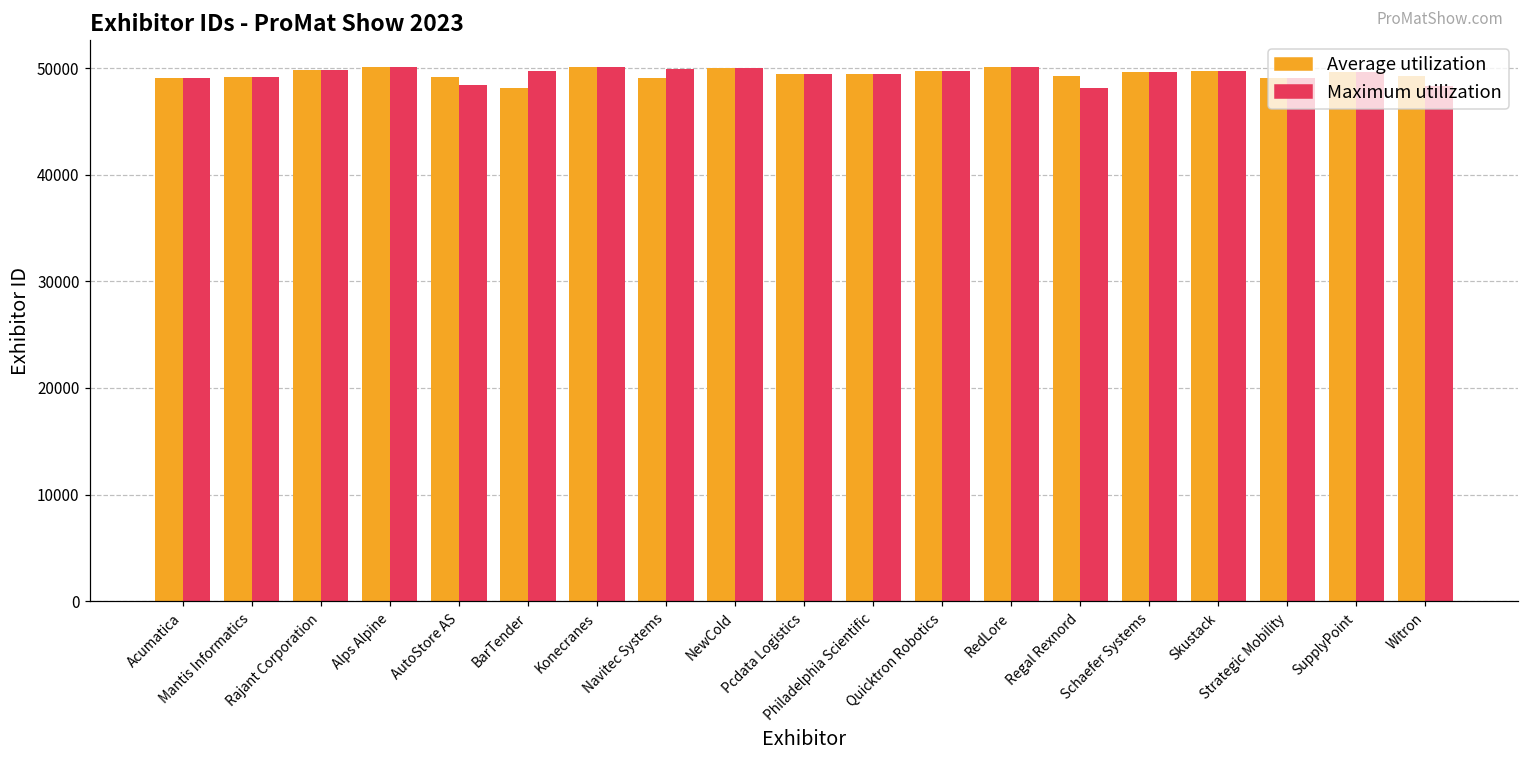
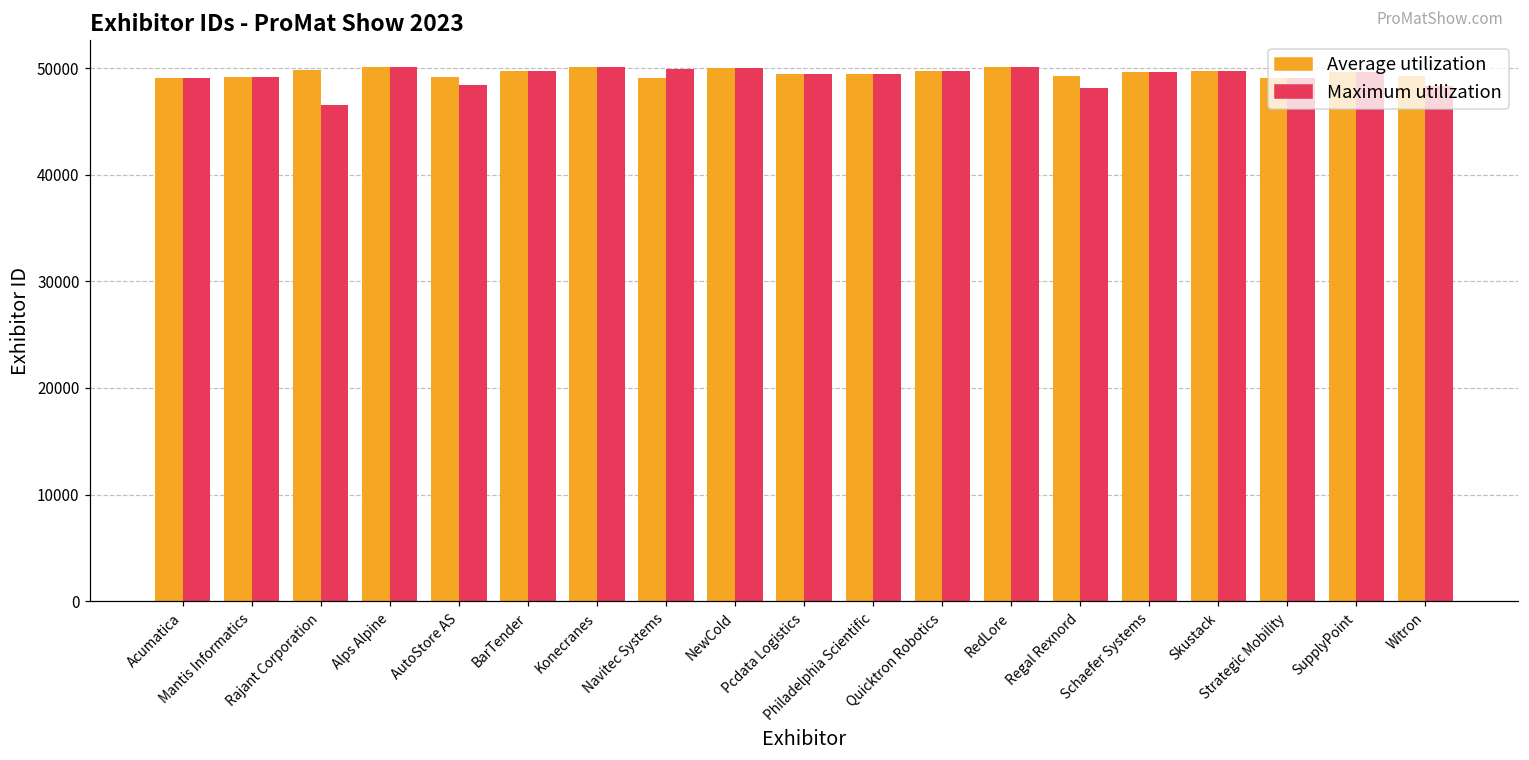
Maximum utilization, Rajant Corporation: 50000 -> 46000
Average utilization, BarTender: 48000 -> 50000
